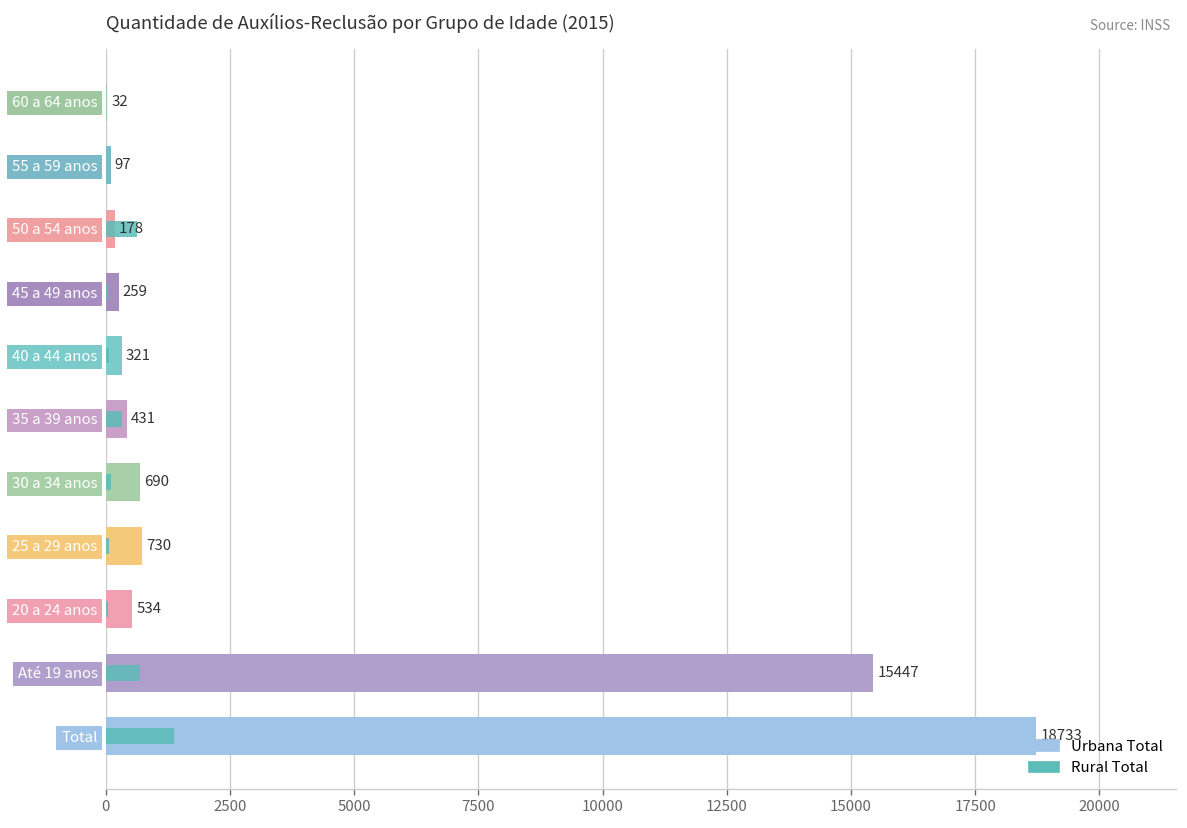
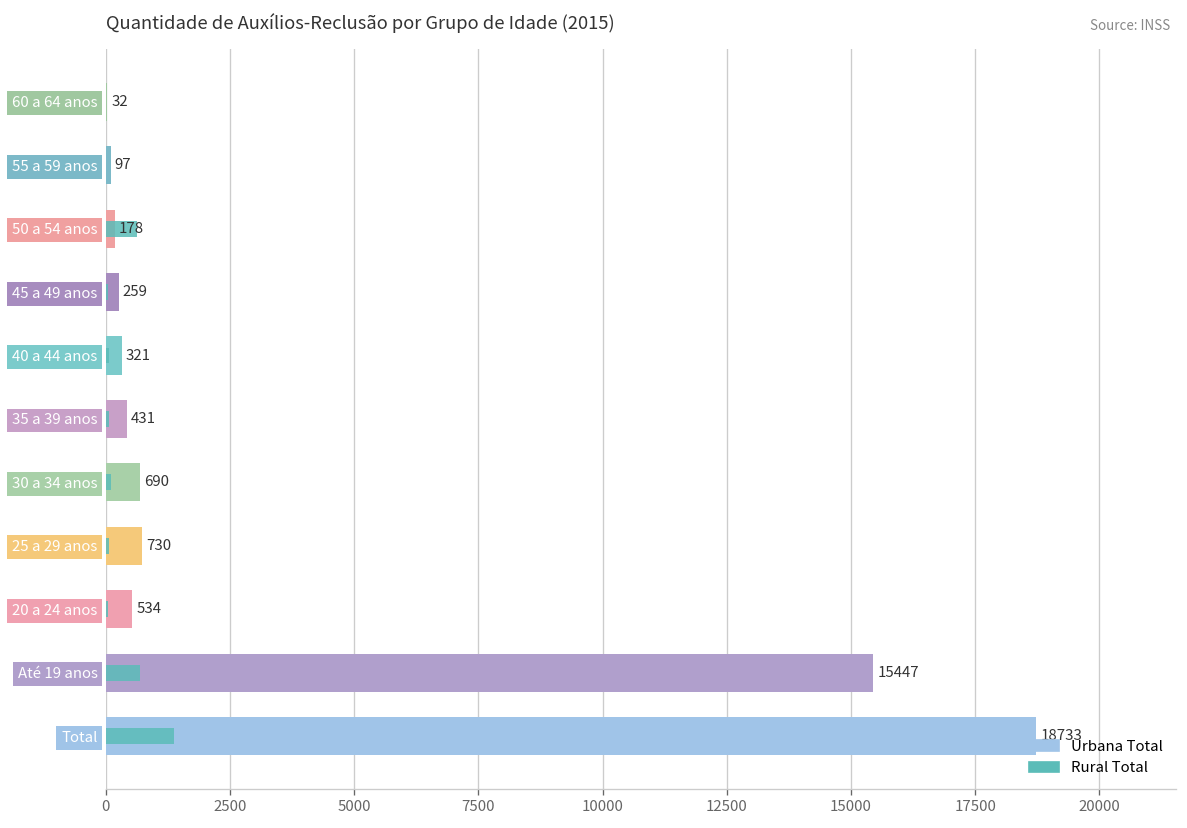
Rural Total, 35 a 39 anos: 300 -> 100
